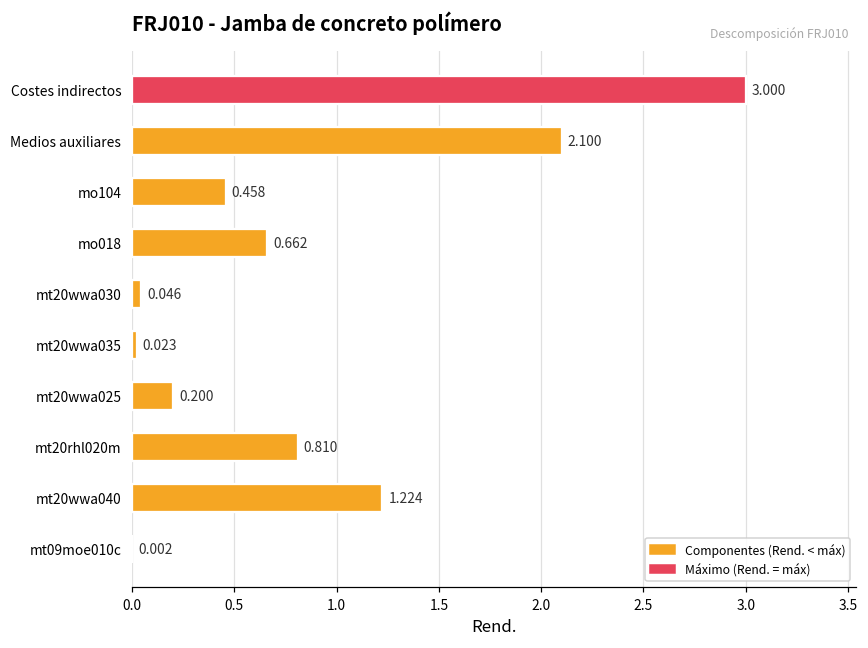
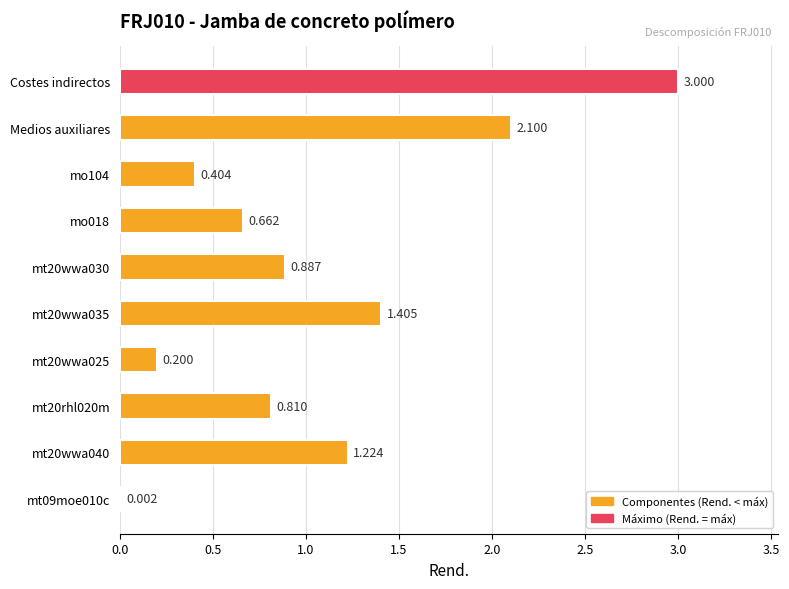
mo104: 0.458 -> 0.404
mt20wwa030: 0.046 -> 0.887
mt20wwa035: 0.023 -> 1.405
